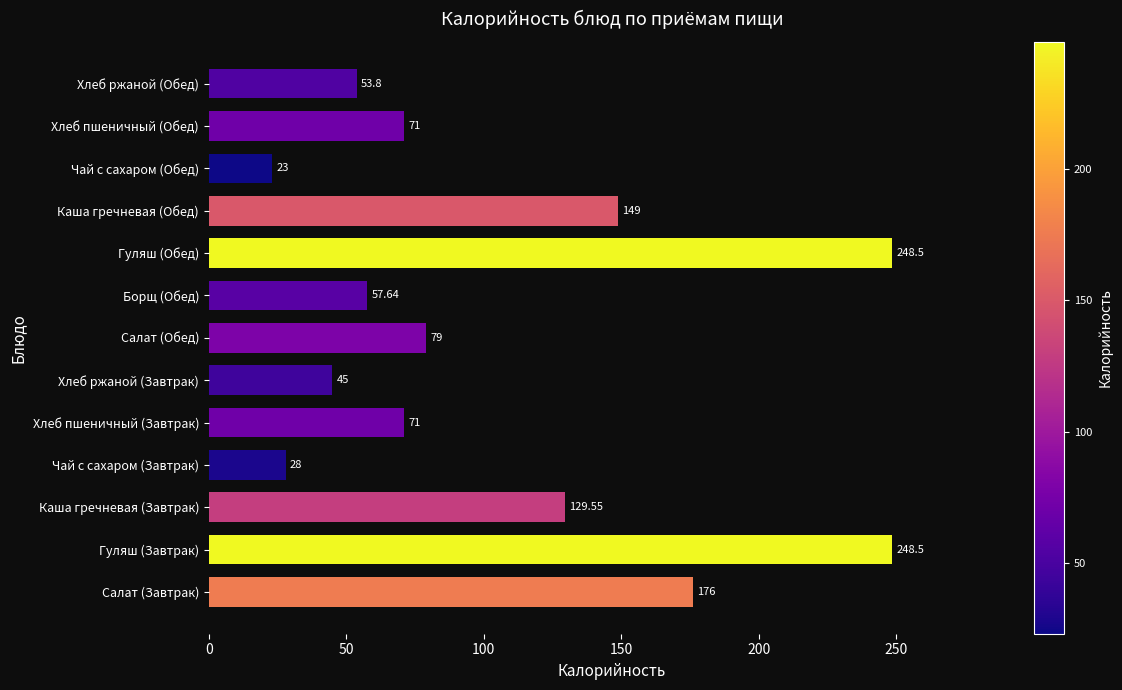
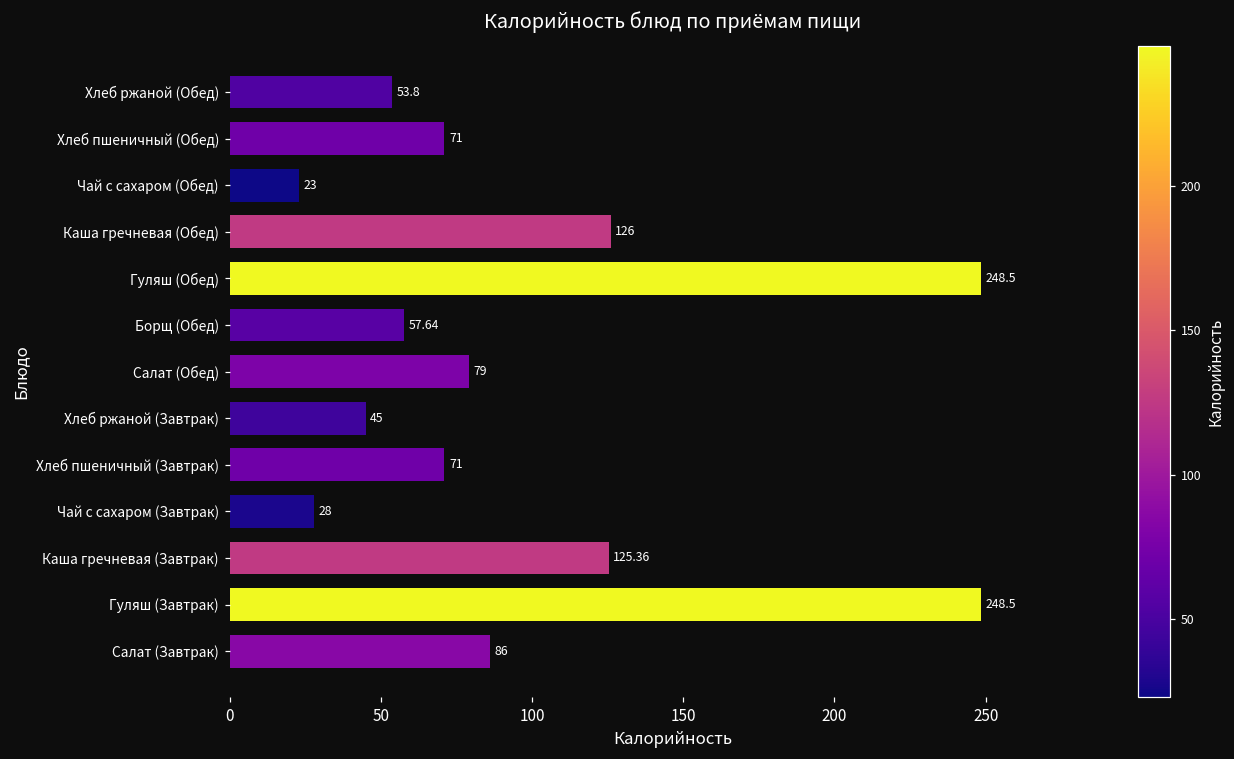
Каша гречневая (Обед): 149 -> 126
Каша гречневая (Завтрак): 129.55 -> 125.36
Салат (Завтрак): 176 -> 86
